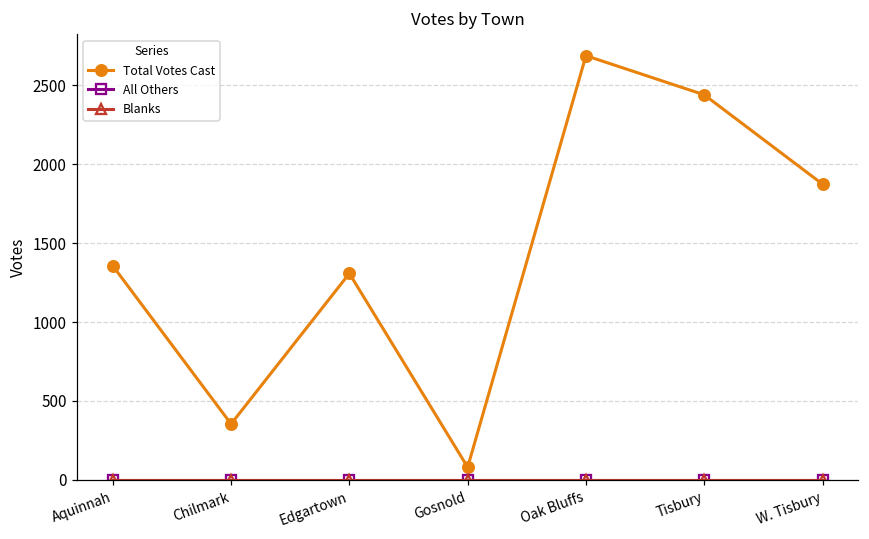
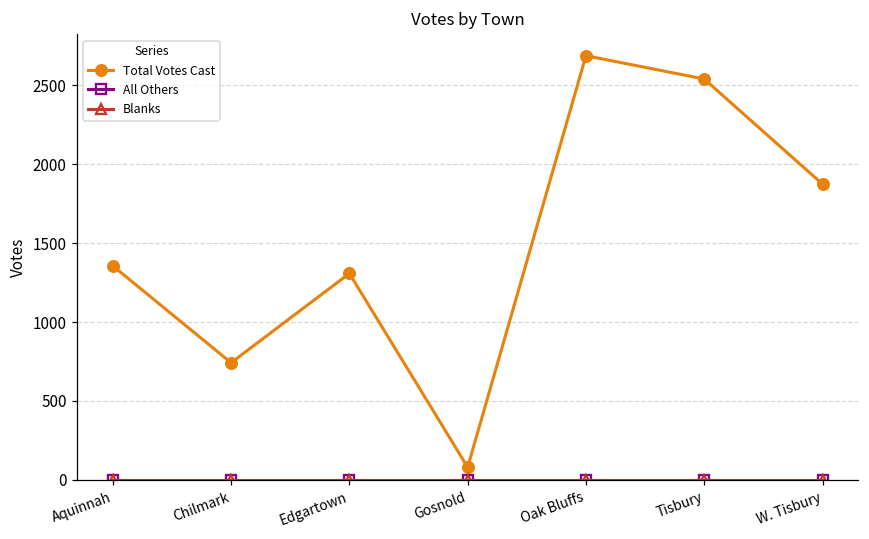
Total Votes Cast, Chilmark: 350 -> 740
Total Votes Cast, Tisbury: 2440 -> 2540
